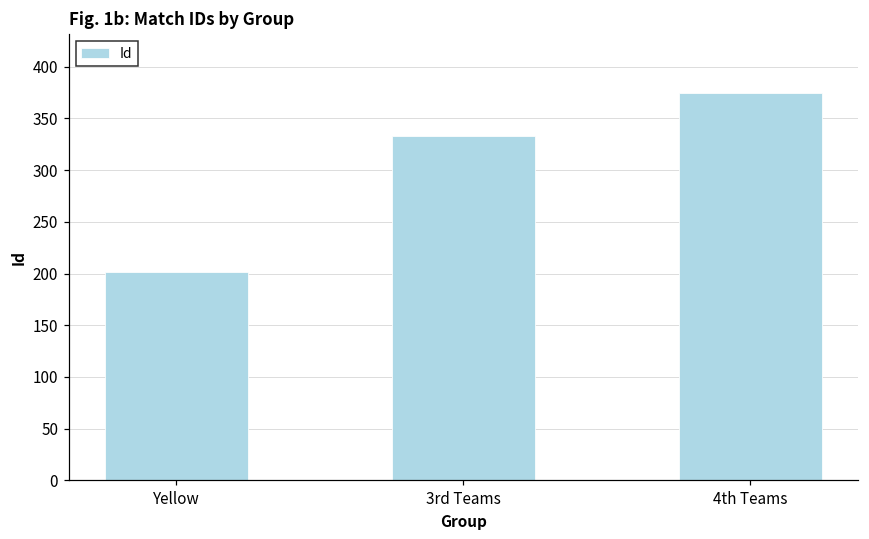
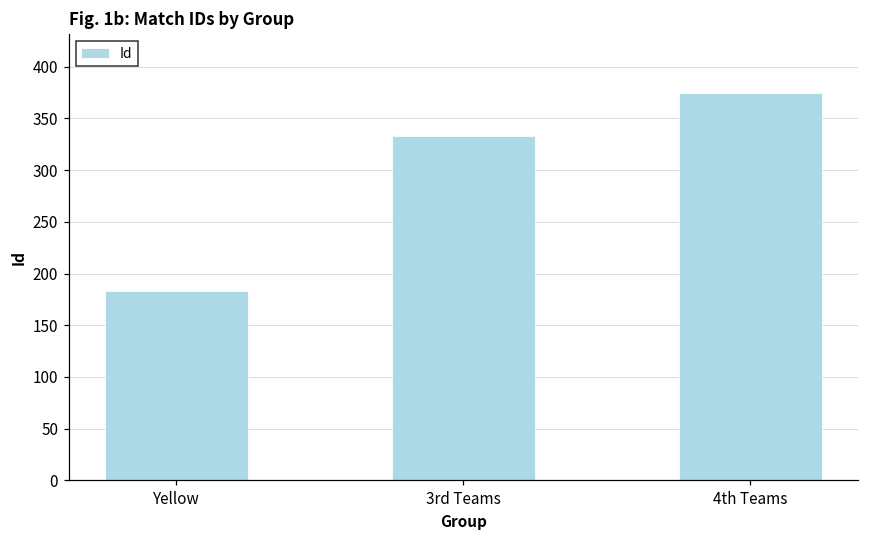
Yellow: 200 -> 180
